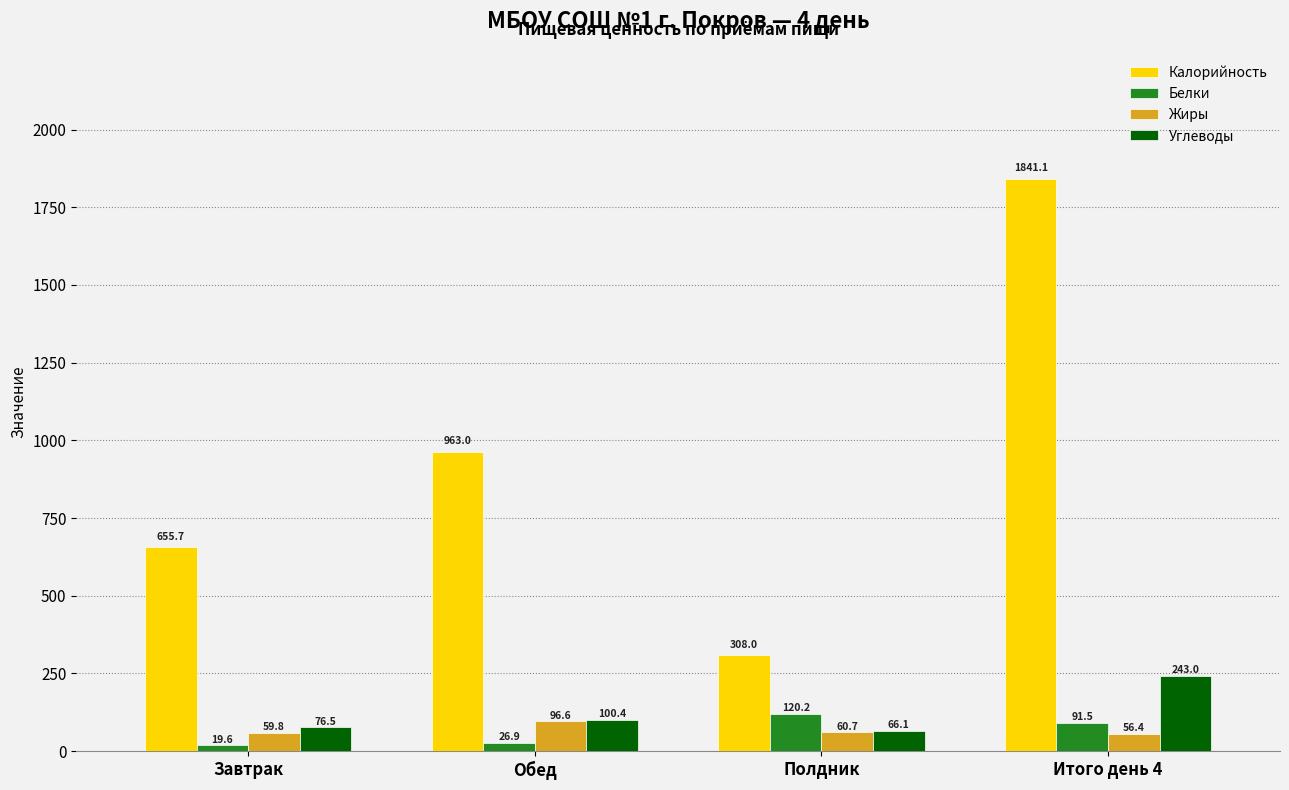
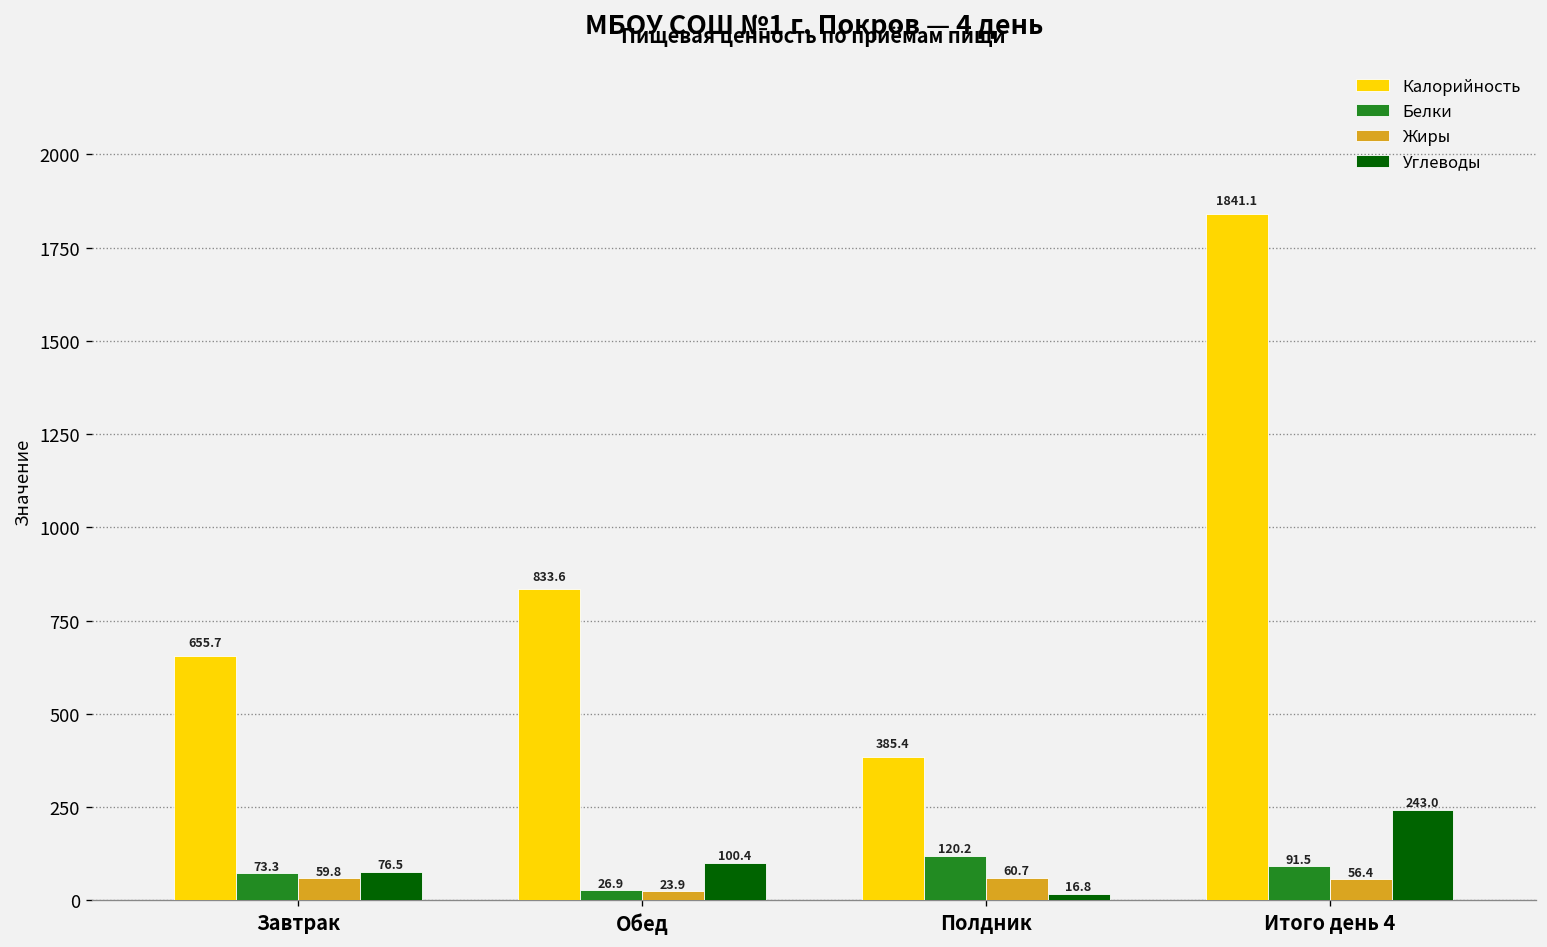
Белки, Завтрак: 19.6 -> 73.3
Калорийность, Обед: 963.0 -> 833.6
Жиры, Обед: 96.6 -> 23.9
Калорийность, Полдник: 308.0 -> 385.4
Углеводы, Полдник: 66.1 -> 16.8
